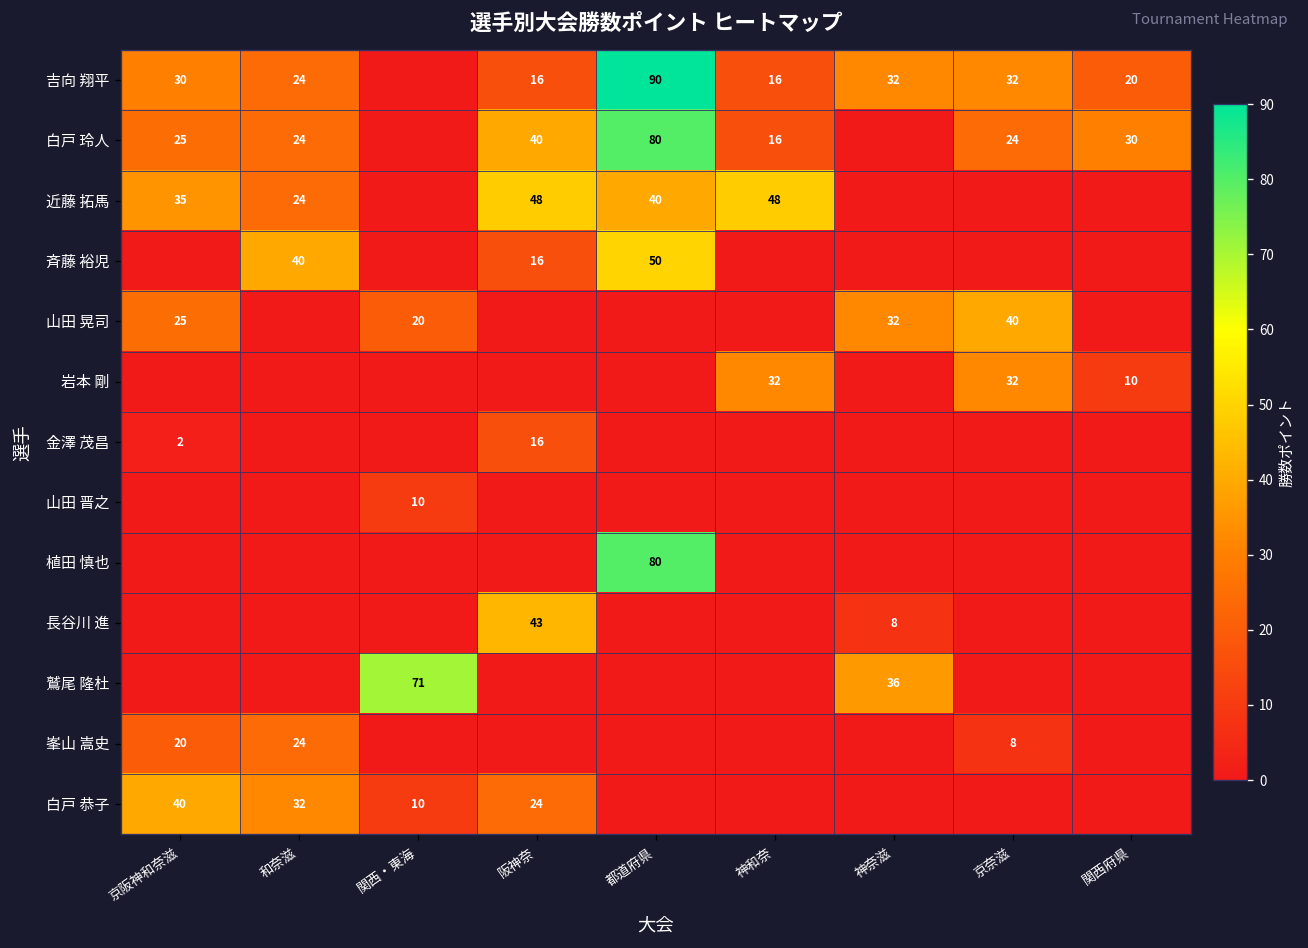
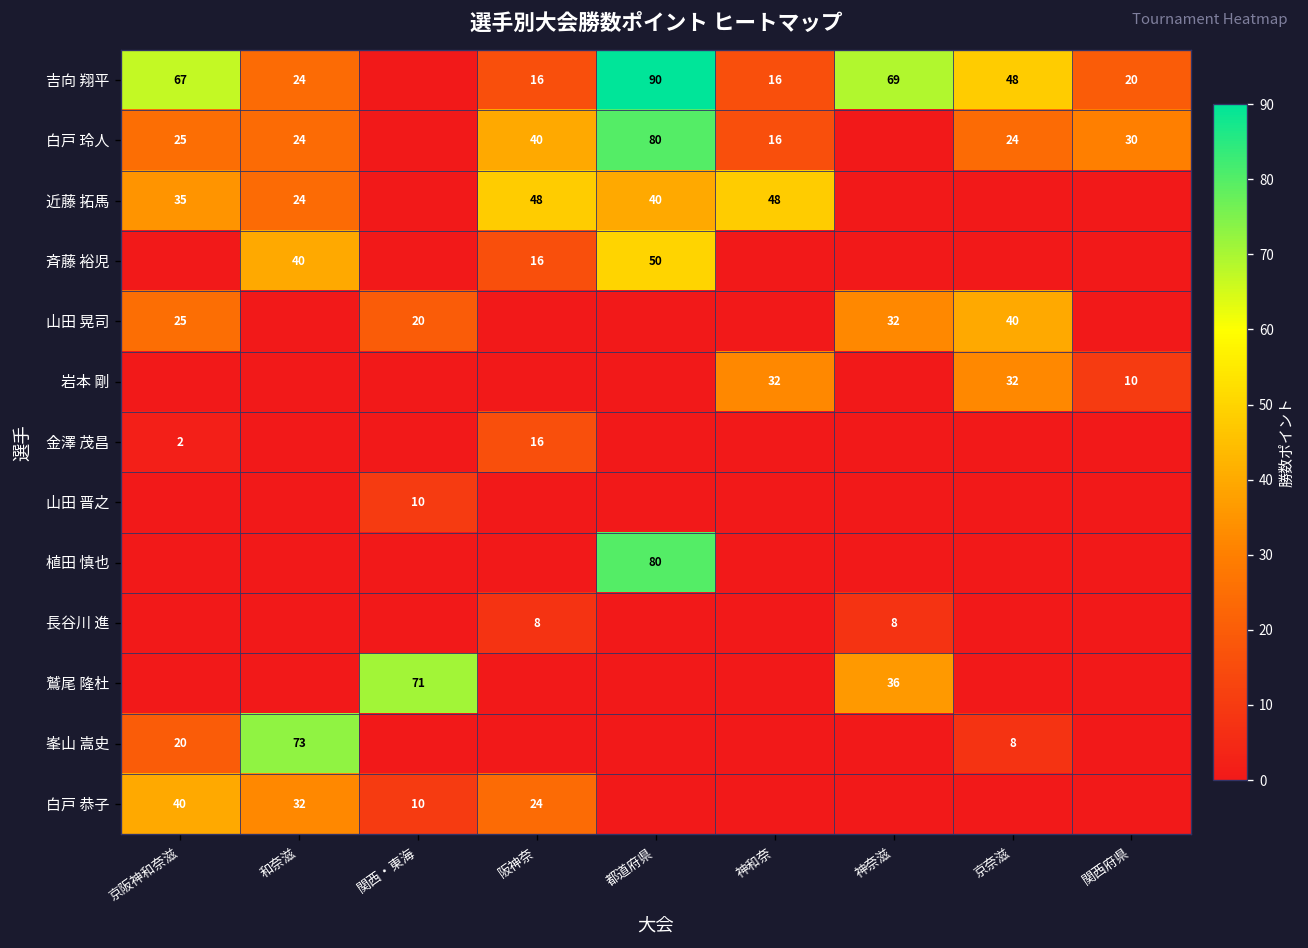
吉向 翔平, 京阪神和奈滋: 30 -> 67
吉向 翔平, 神奈滋: 32 -> 69
吉向 翔平, 京奈滋: 32 -> 48
長谷川 進, 阪神奈: 43 -> 8
峯山 嵩史, 和奈滋: 24 -> 73
